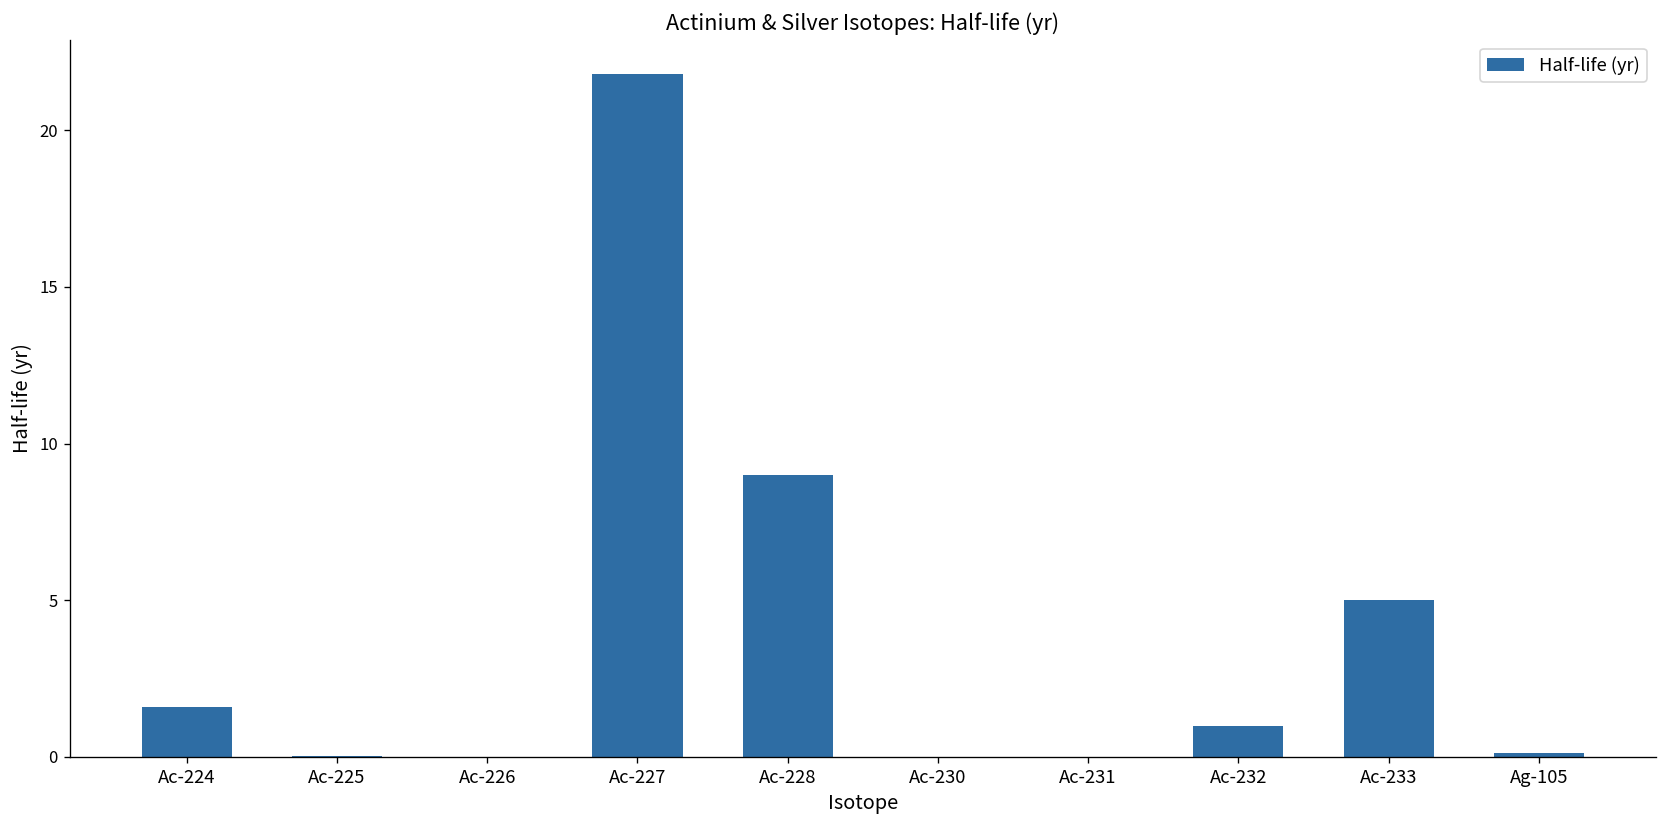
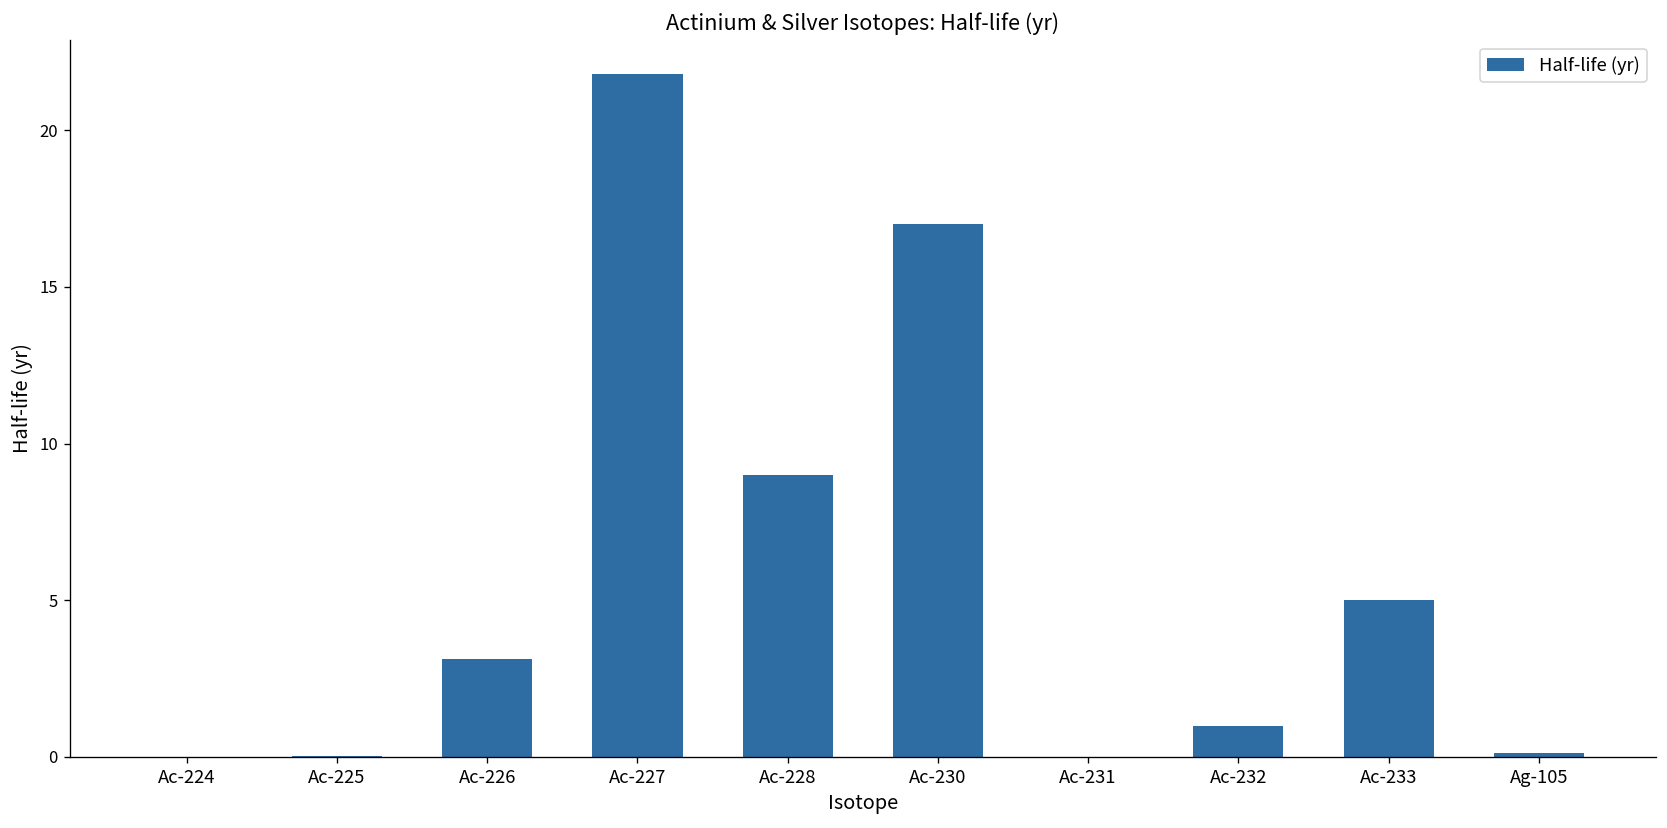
Ac-224: 1.6 -> 0.0
Ac-226: 0.0 -> 3.1
Ac-230: 0 -> 17
